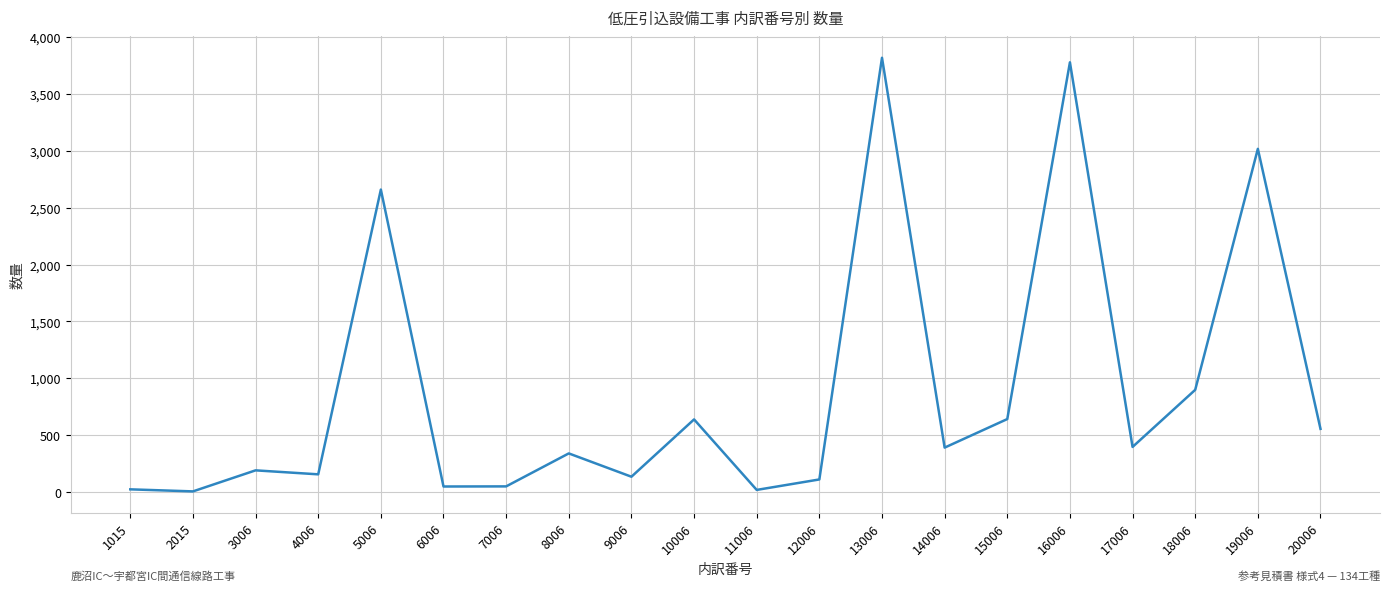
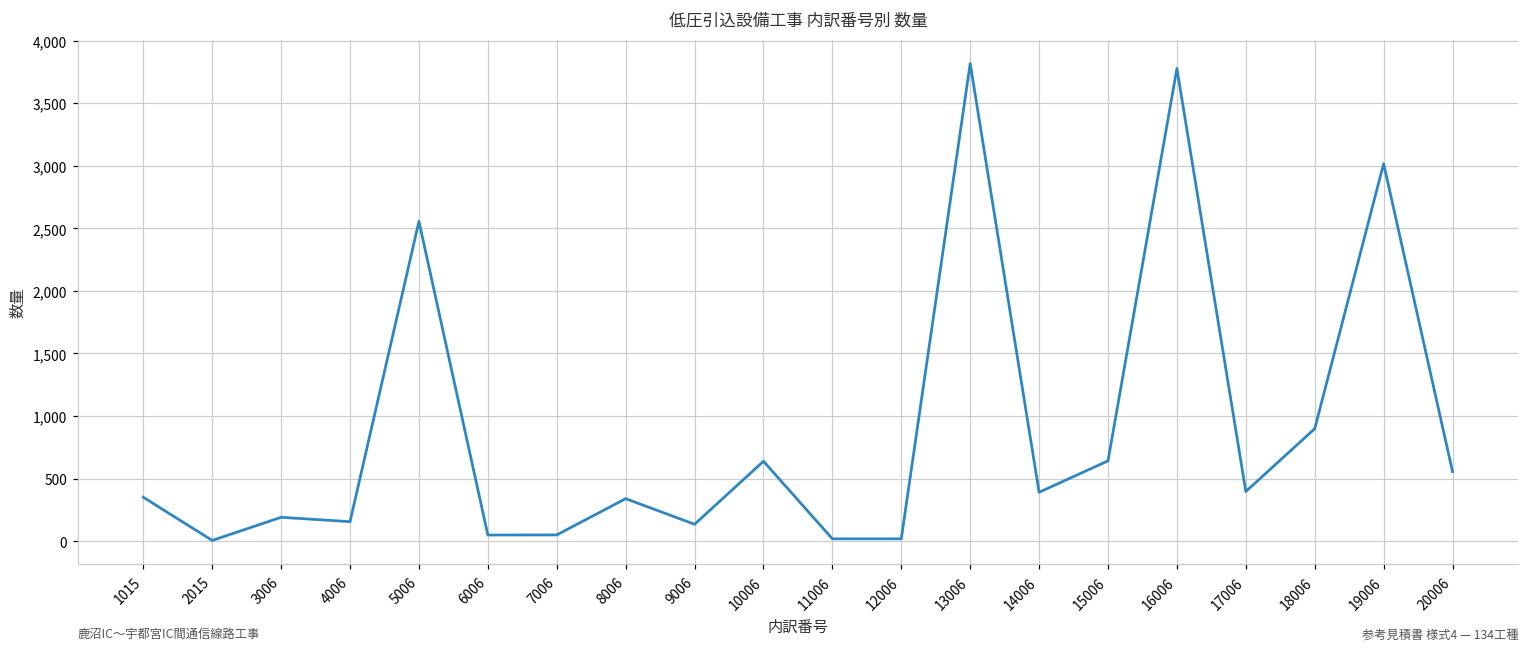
1015: 20 -> 350
5006: 2,660 -> 2,560
12006: 110 -> 20
